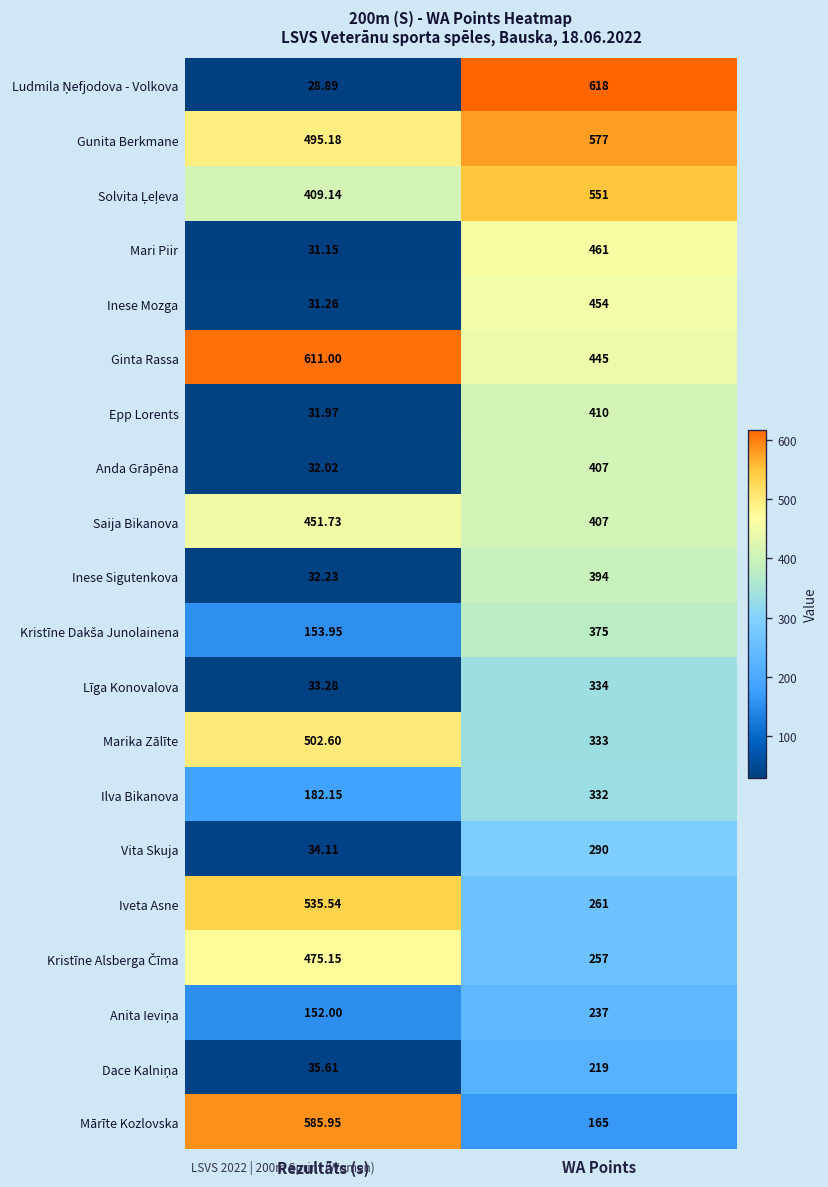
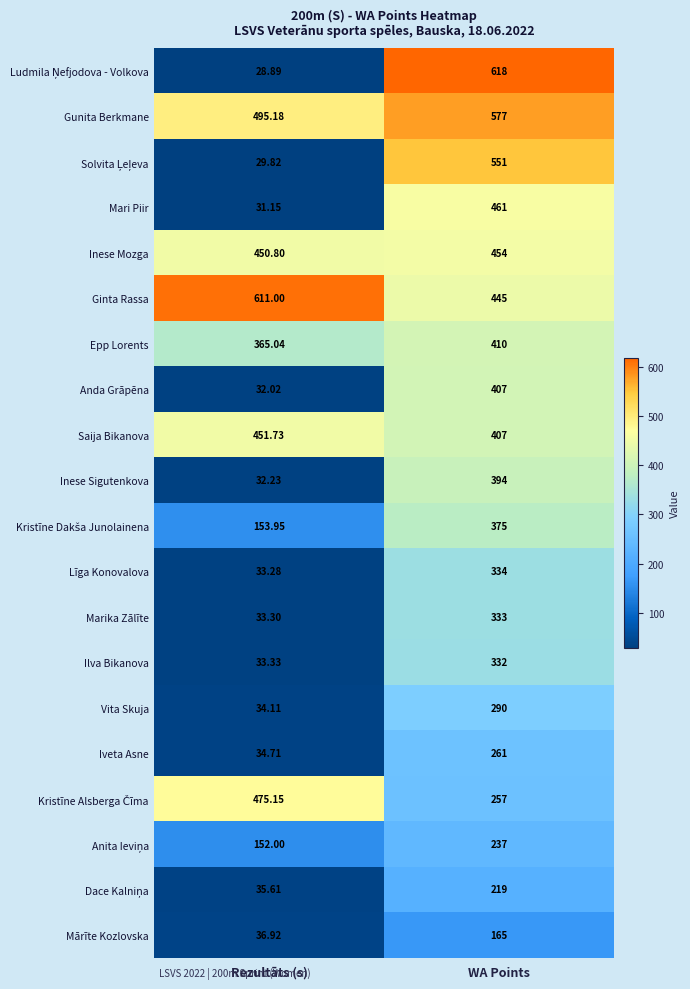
Solvita Ļeļeva, Rezultāts (s): 409.14 -> 29.82
Inese Mozga, Rezultāts (s): 31.26 -> 450.80
Epp Lorents, Rezultāts (s): 31.97 -> 365.04
Marika Zālīte, Rezultāts (s): 502.60 -> 33.30
Ilva Bikanova, Rezultāts (s): 182.15 -> 33.33
Iveta Asne, Rezultāts (s): 535.54 -> 34.71
Mārīte Kozlovska, Rezultāts (s): 585.95 -> 36.92
